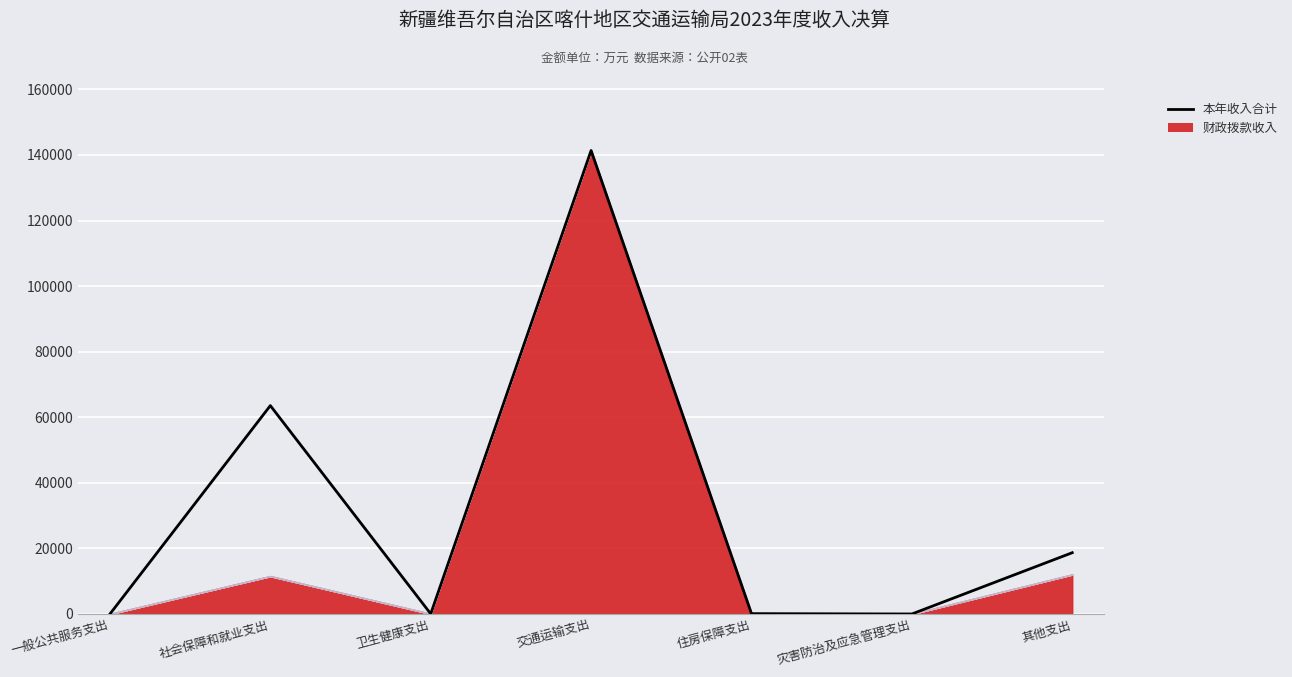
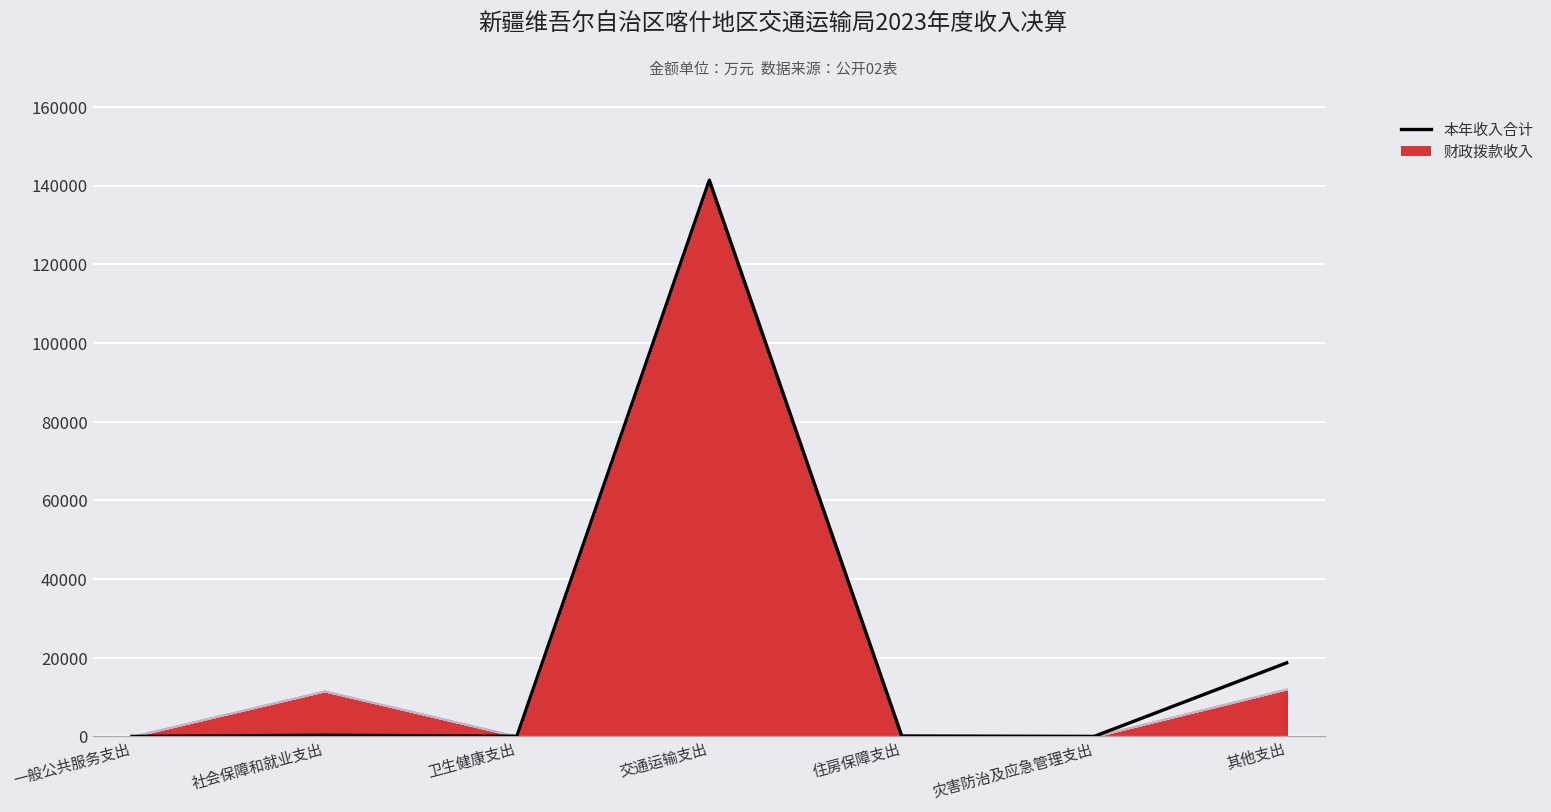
本年收入合计, 社会保障和就业支出: 64000 -> 0
